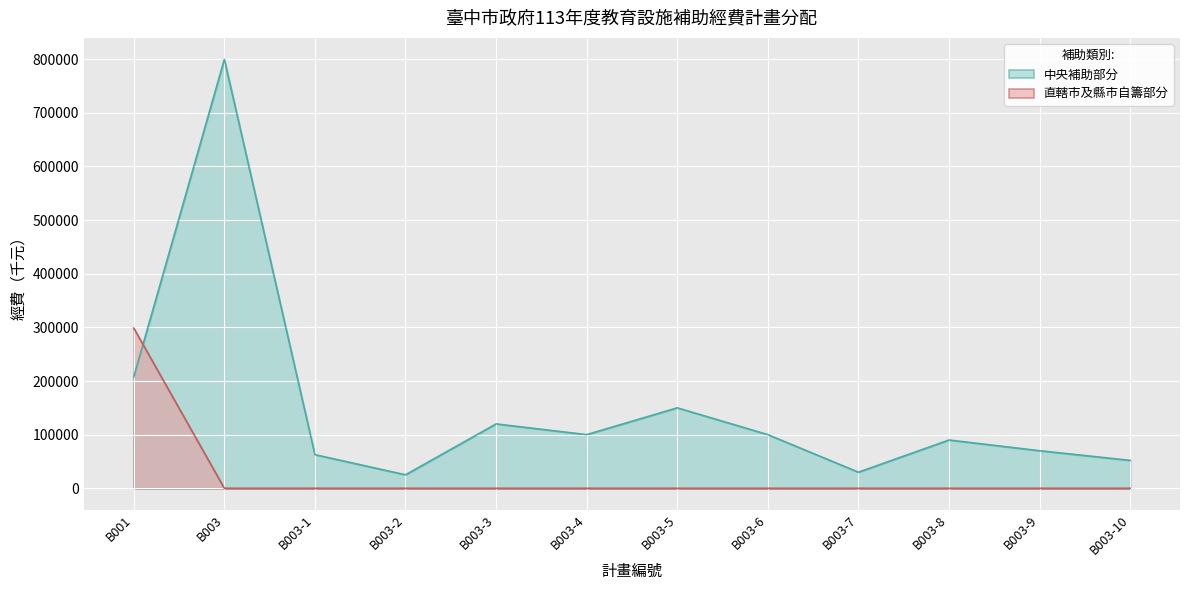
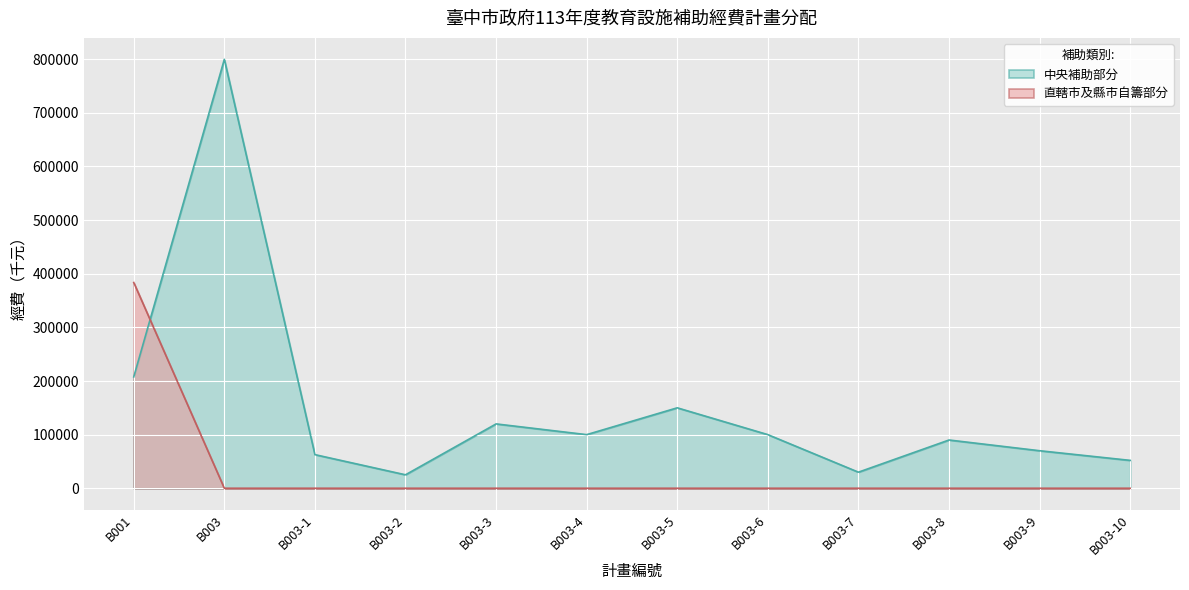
直轄市及縣市自籌部分, B001: 300000 -> 380000
